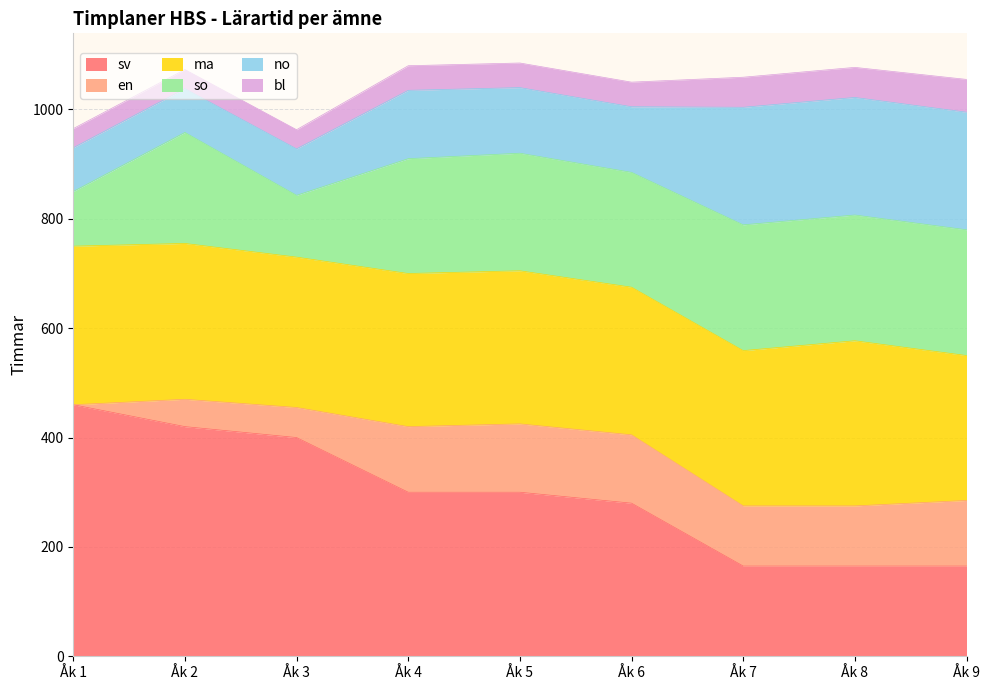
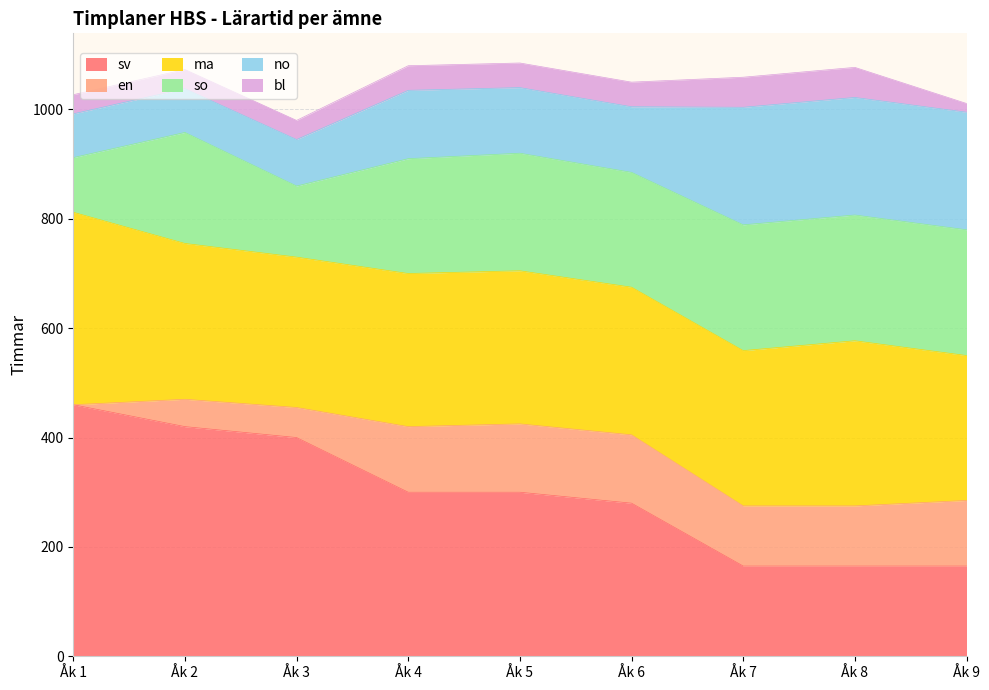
ma, Åk 1: 290 -> 350
so, Åk 3: 110 -> 130
bl, Åk 9: 60 -> 20
